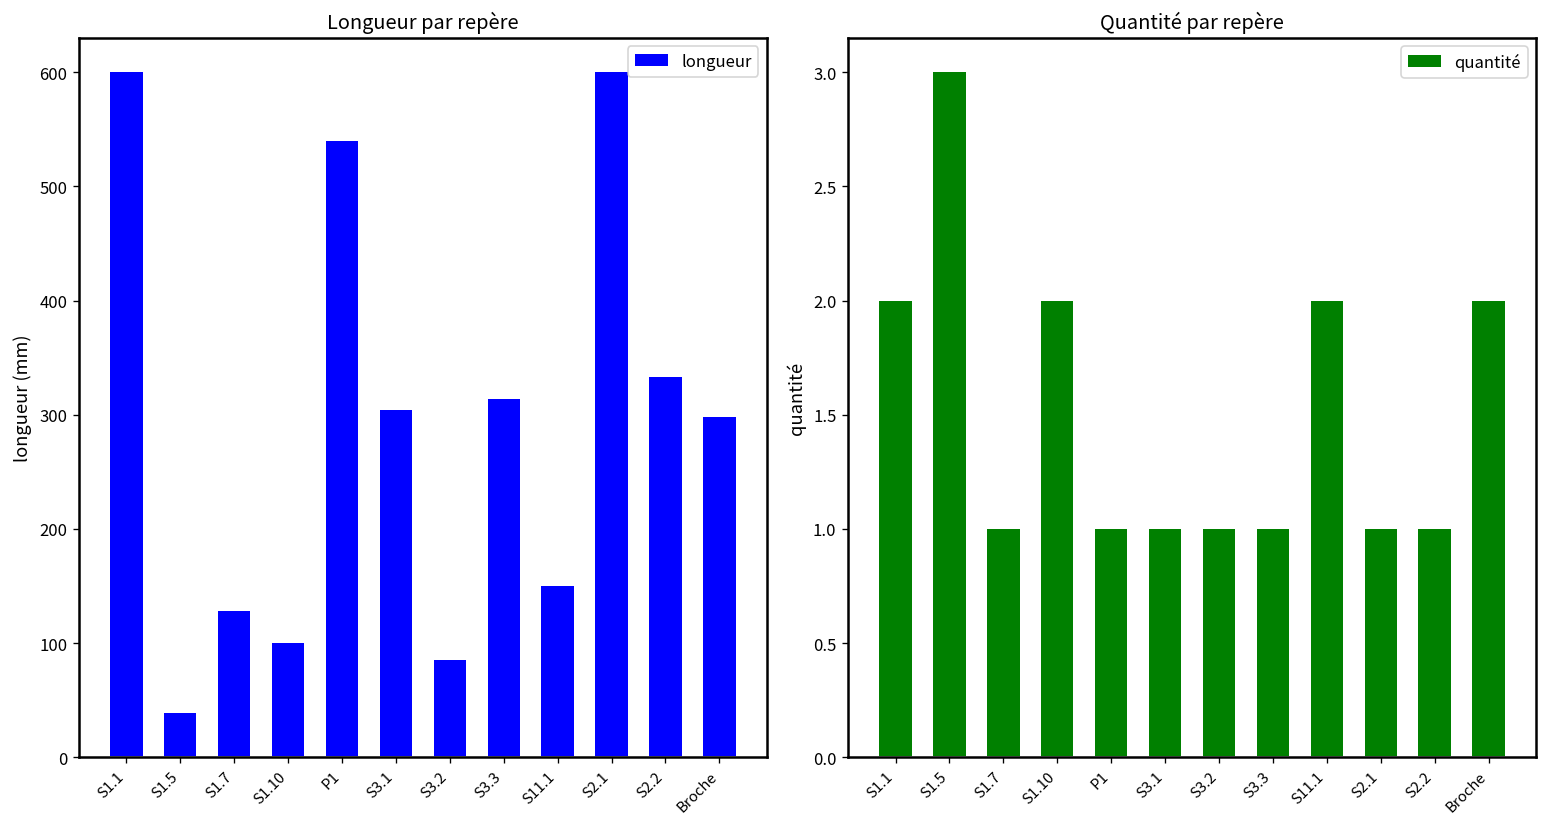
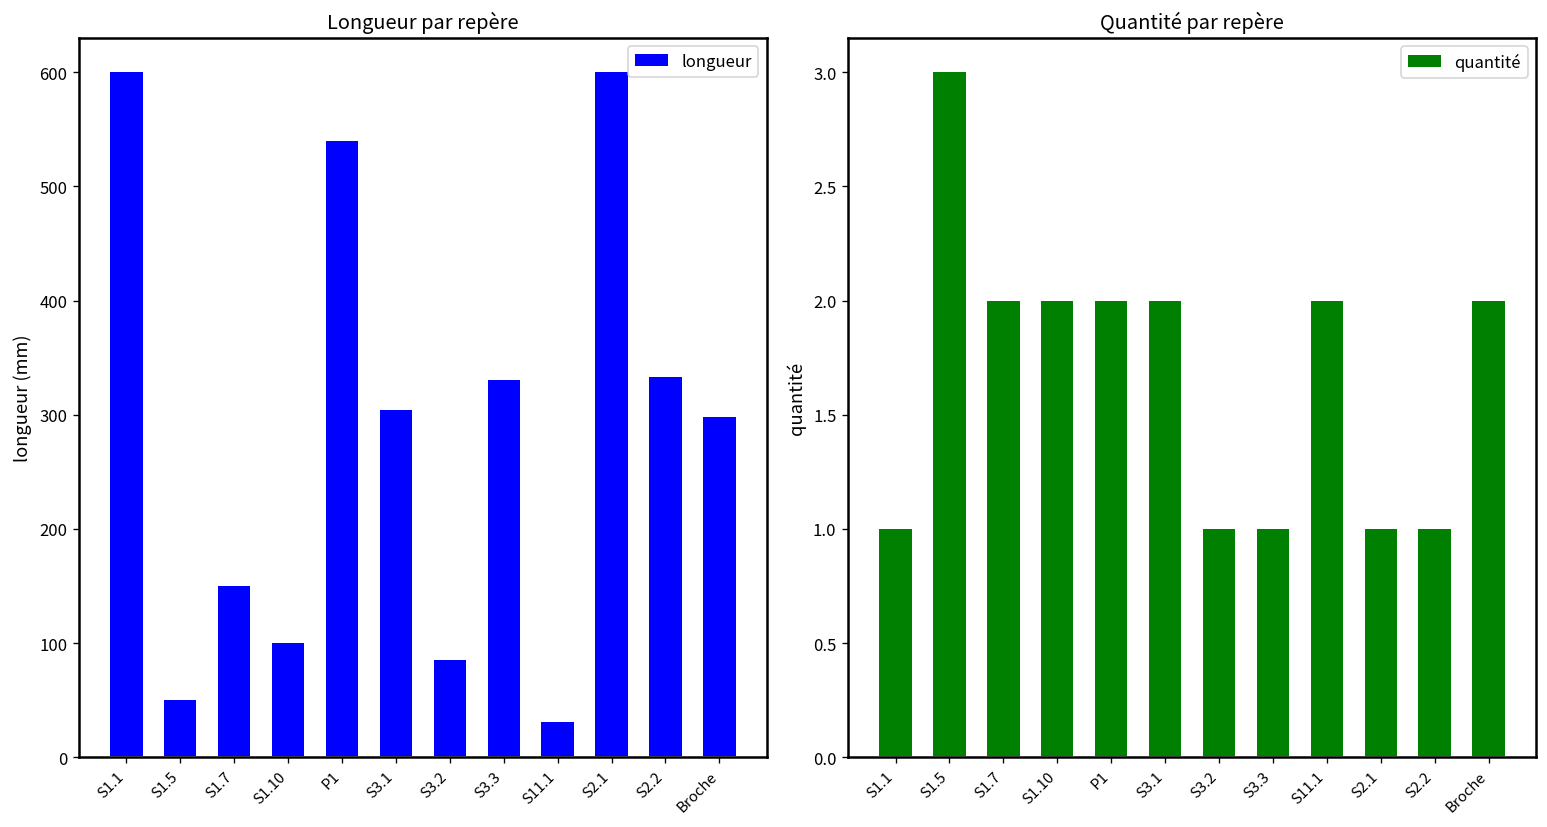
Longueur par repère, S1.5: 40 -> 50
Longueur par repère, S1.7: 130 -> 150
Longueur par repère, S3.3: 310 -> 330
Longueur par repère, S11.1: 150 -> 30
Quantité par repère, S1.1: 2 -> 1
Quantité par repère, S1.7: 1 -> 2
Quantité par repère, P1: 1 -> 2
Quantité par repère, S3.1: 1 -> 2
